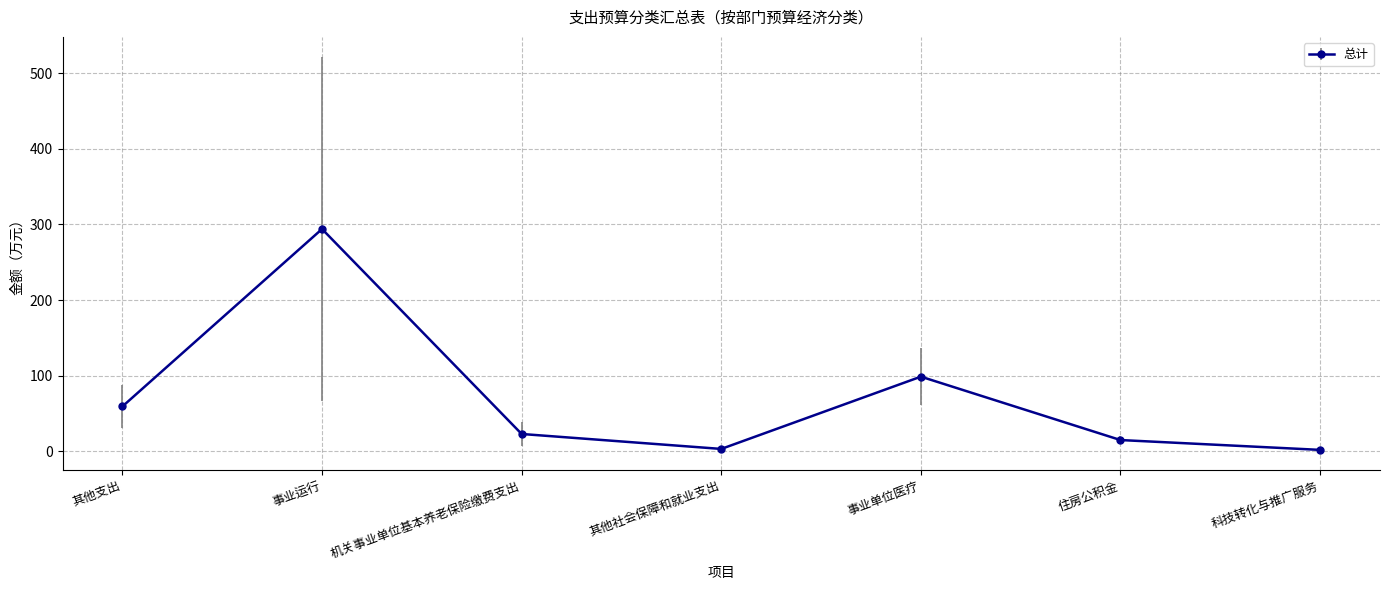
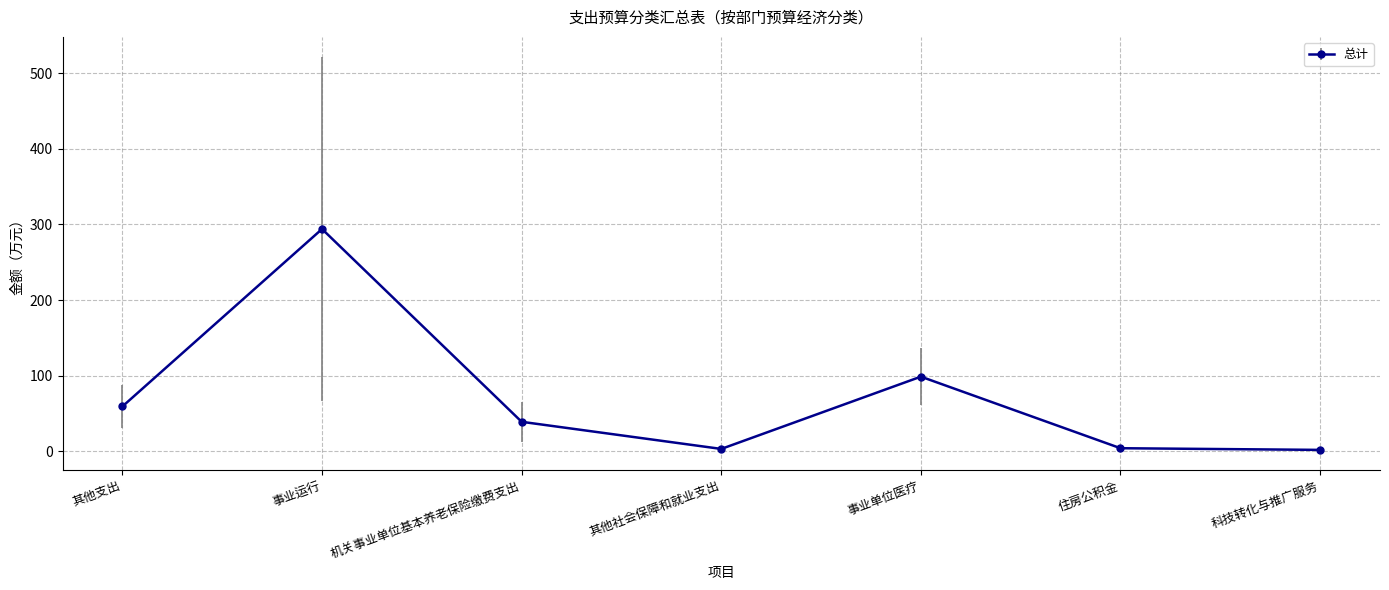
机关事业单位基本养老保险缴费支出: 20 -> 40
住房公积金: 20 -> 0
